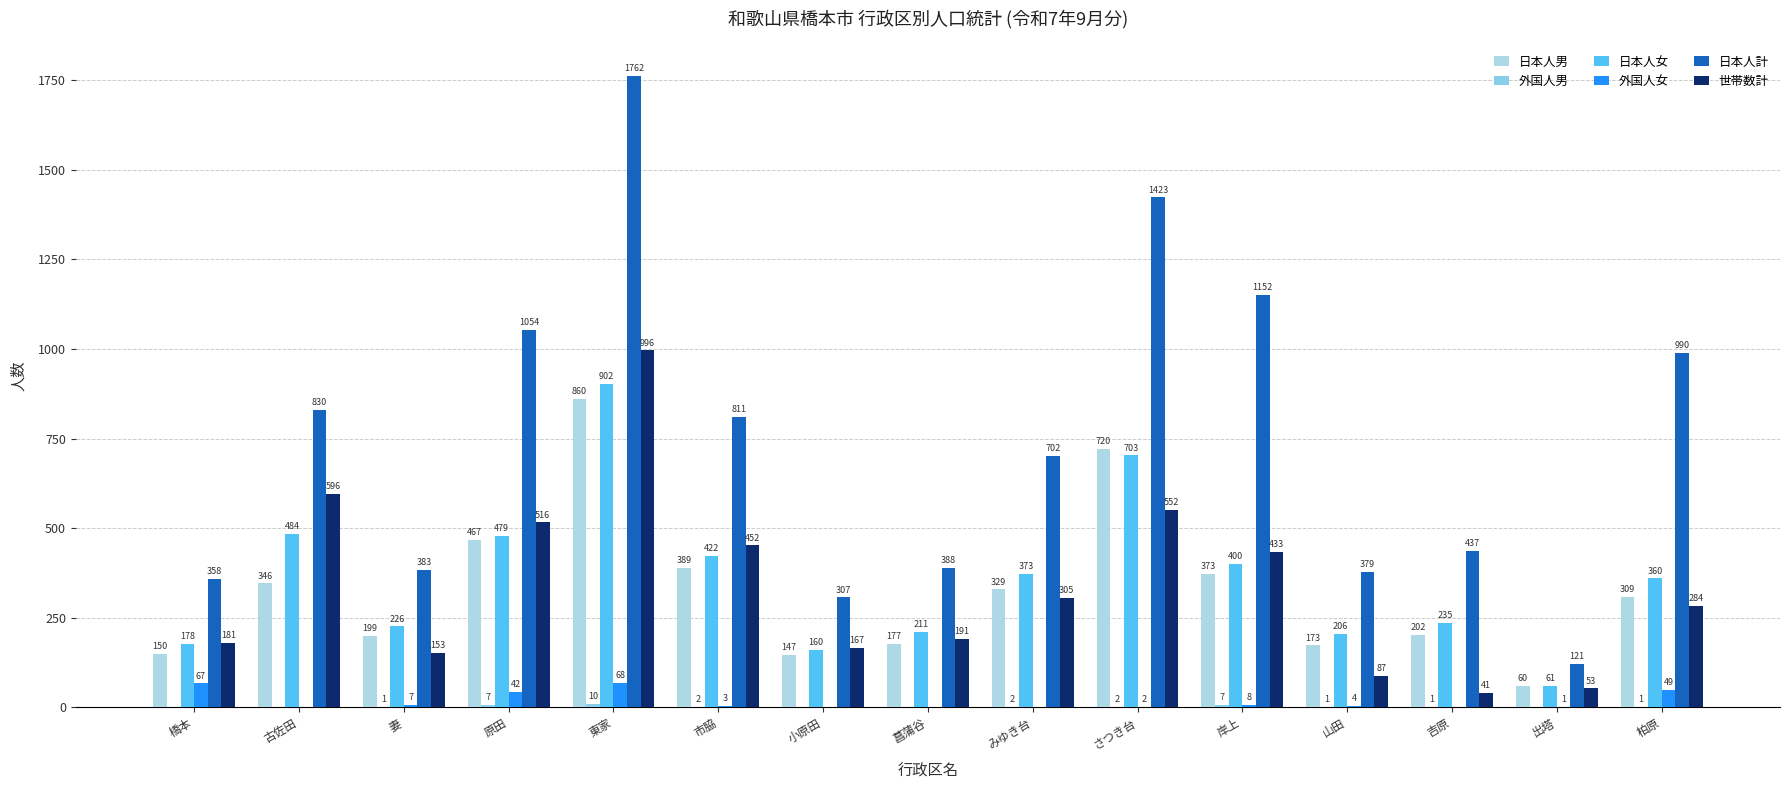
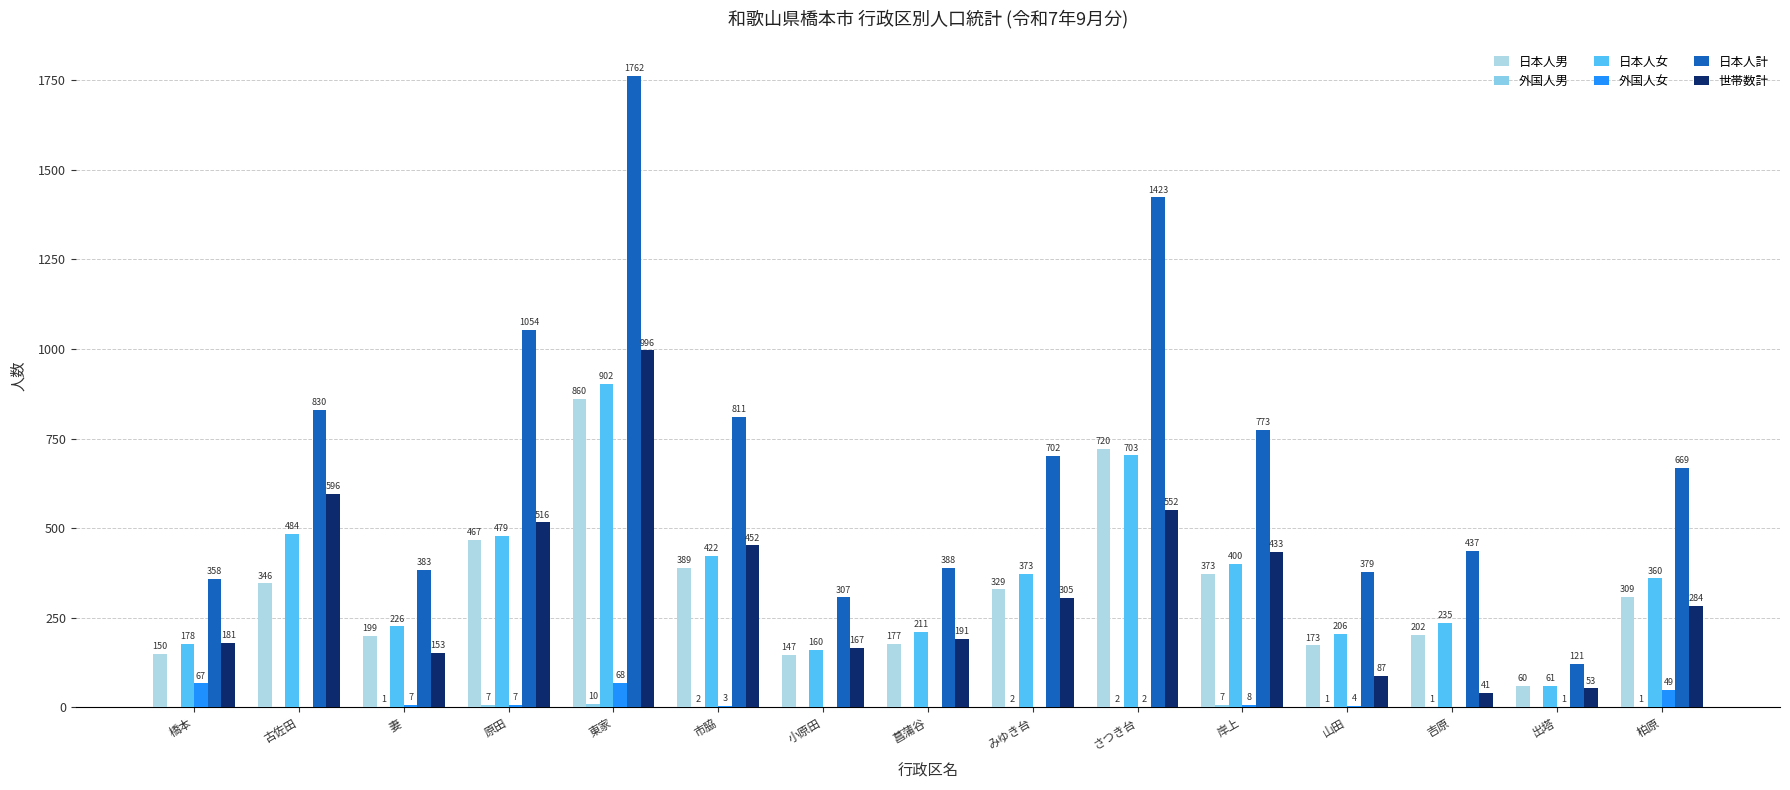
外国人女, 原田: 42 -> 7
日本人計, 岸上: 1152 -> 773
日本人計, 柏原: 990 -> 669
